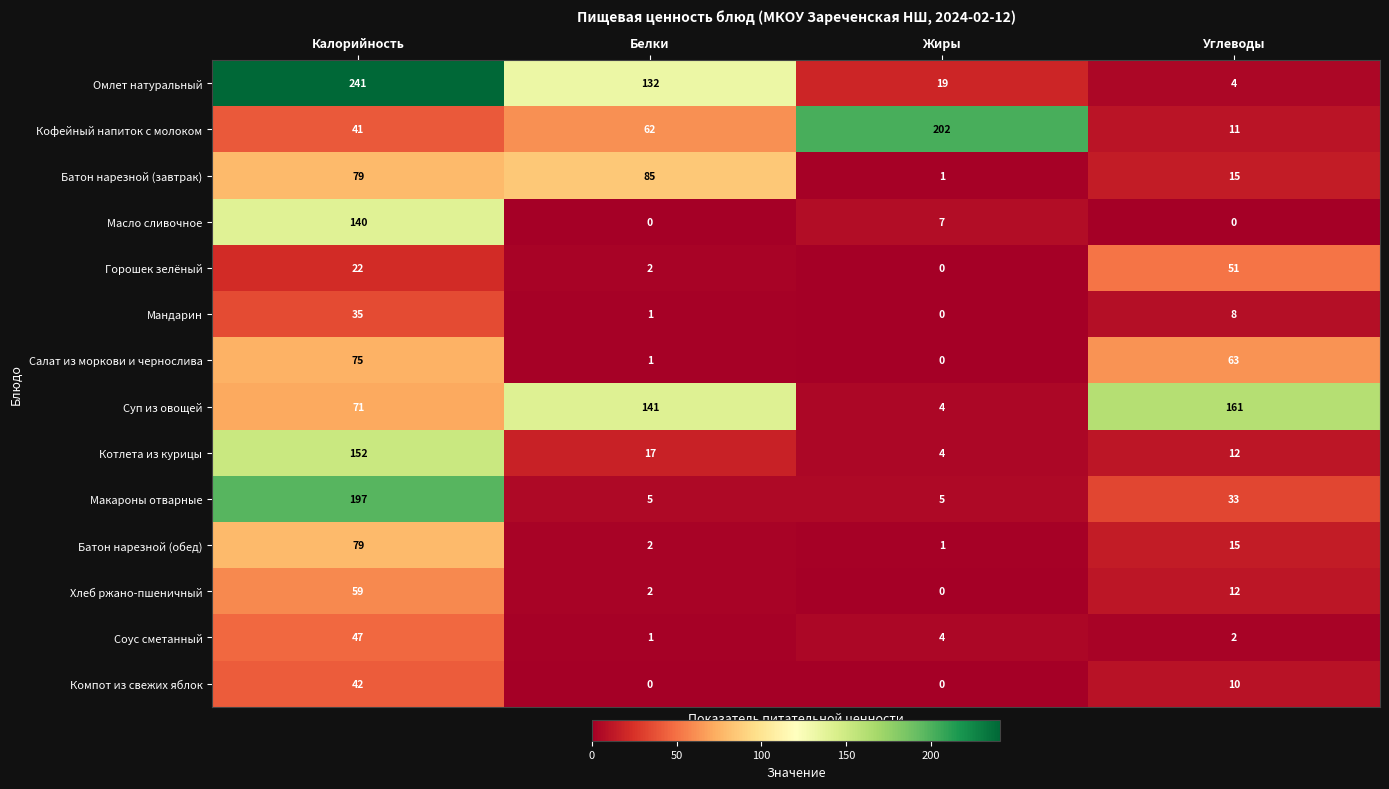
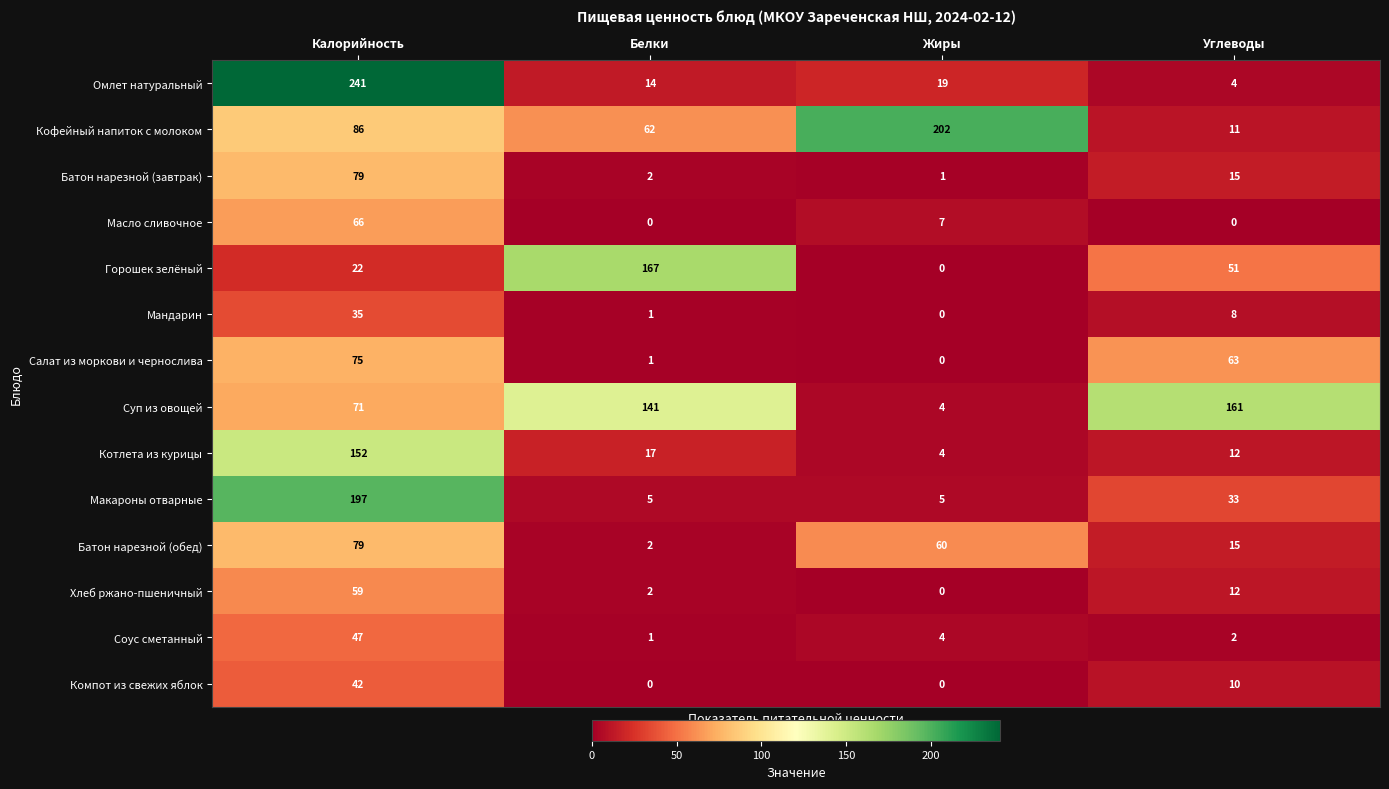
Омлет натуральный, Белки: 132 -> 14
Кофейный напиток с молоком, Калорийность: 41 -> 86
Батон нарезной (завтрак), Белки: 85 -> 2
Масло сливочное, Калорийность: 140 -> 66
Горошек зелёный, Белки: 2 -> 167
Батон нарезной (обед), Жиры: 1 -> 60
